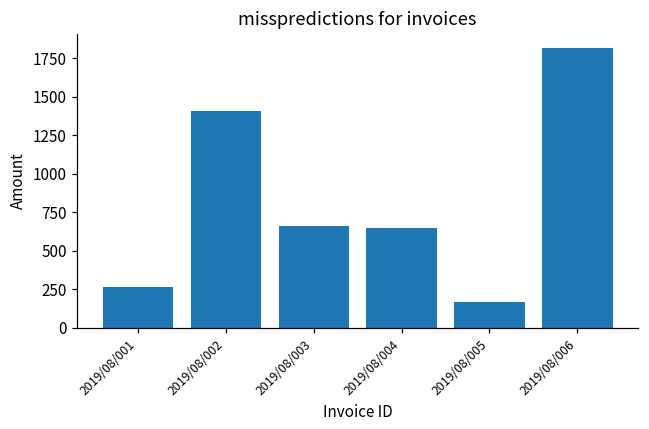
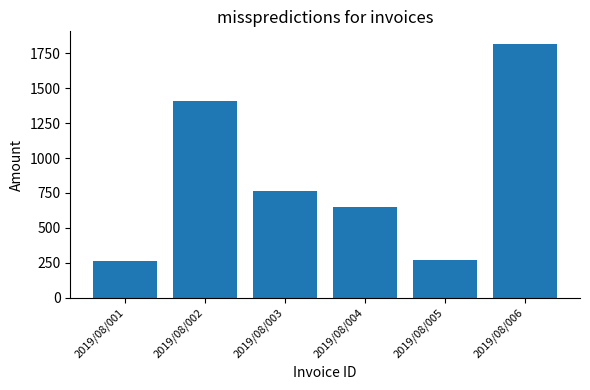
2019/08/003: 660 -> 760
2019/08/005: 170 -> 270
